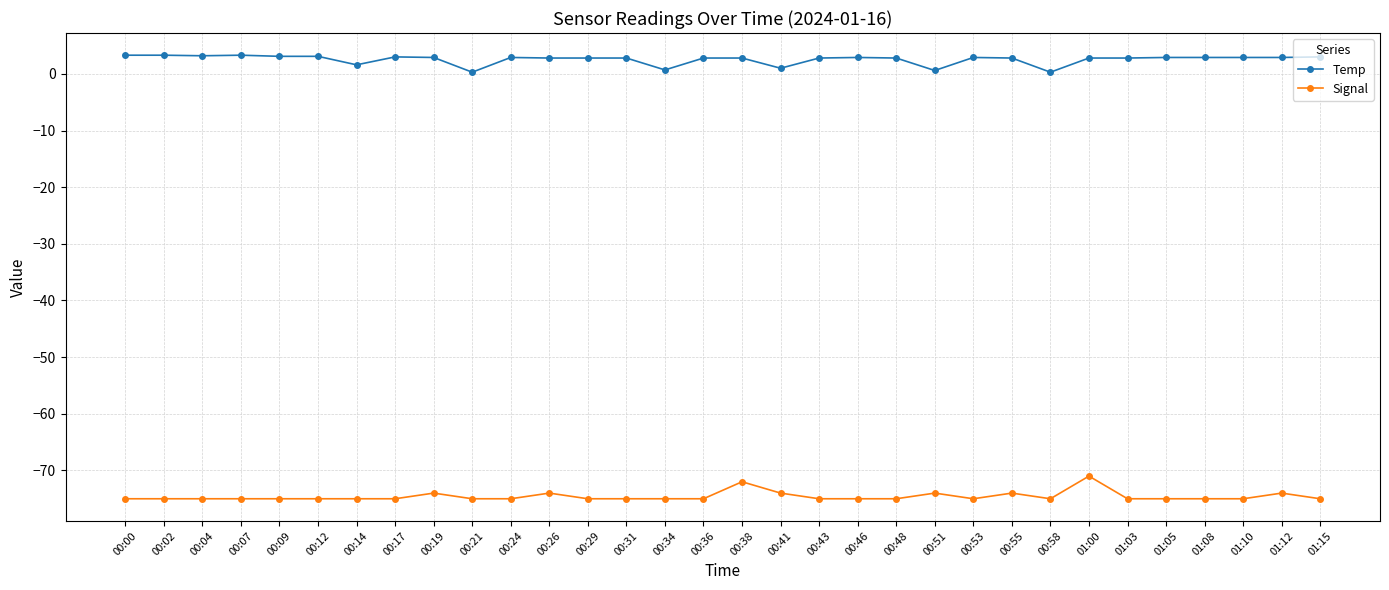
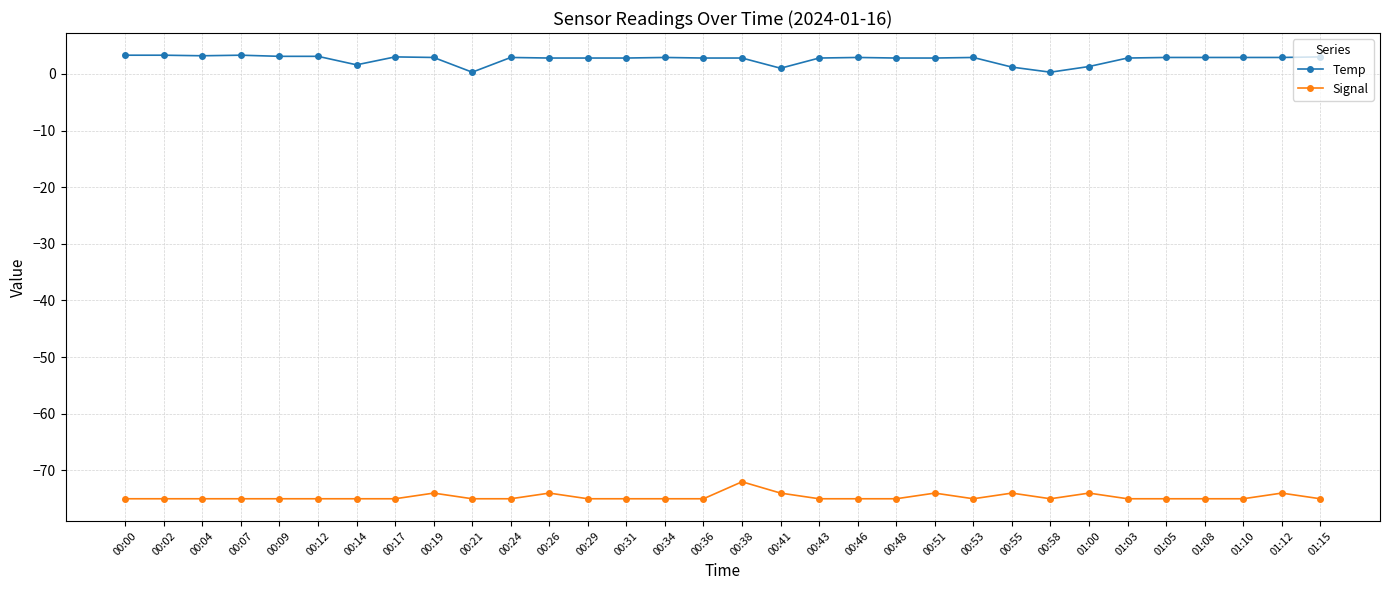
Temp, 00:34: 1 -> 3
Temp, 00:51: 1 -> 3
Temp, 00:55: 3 -> 1
Temp, 01:00: 3 -> 1
Signal, 01:00: -71 -> -74
